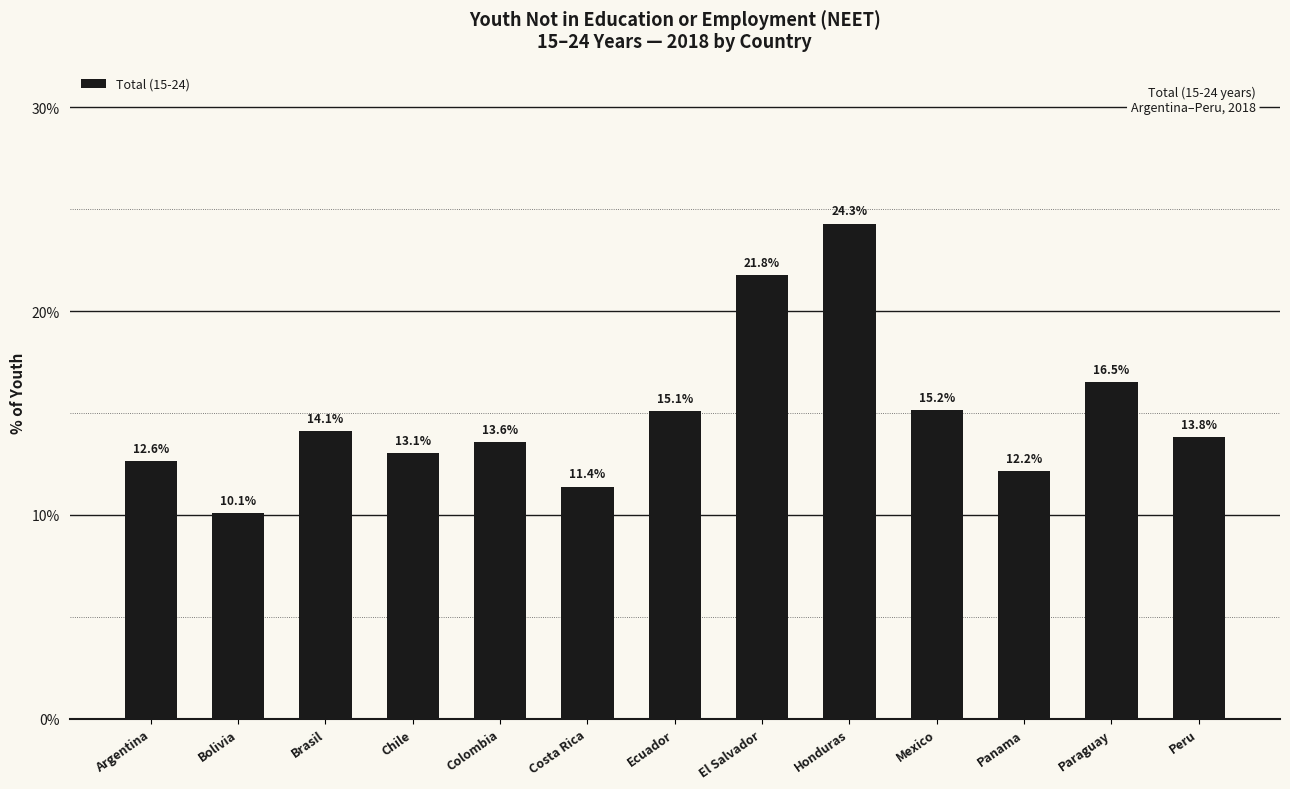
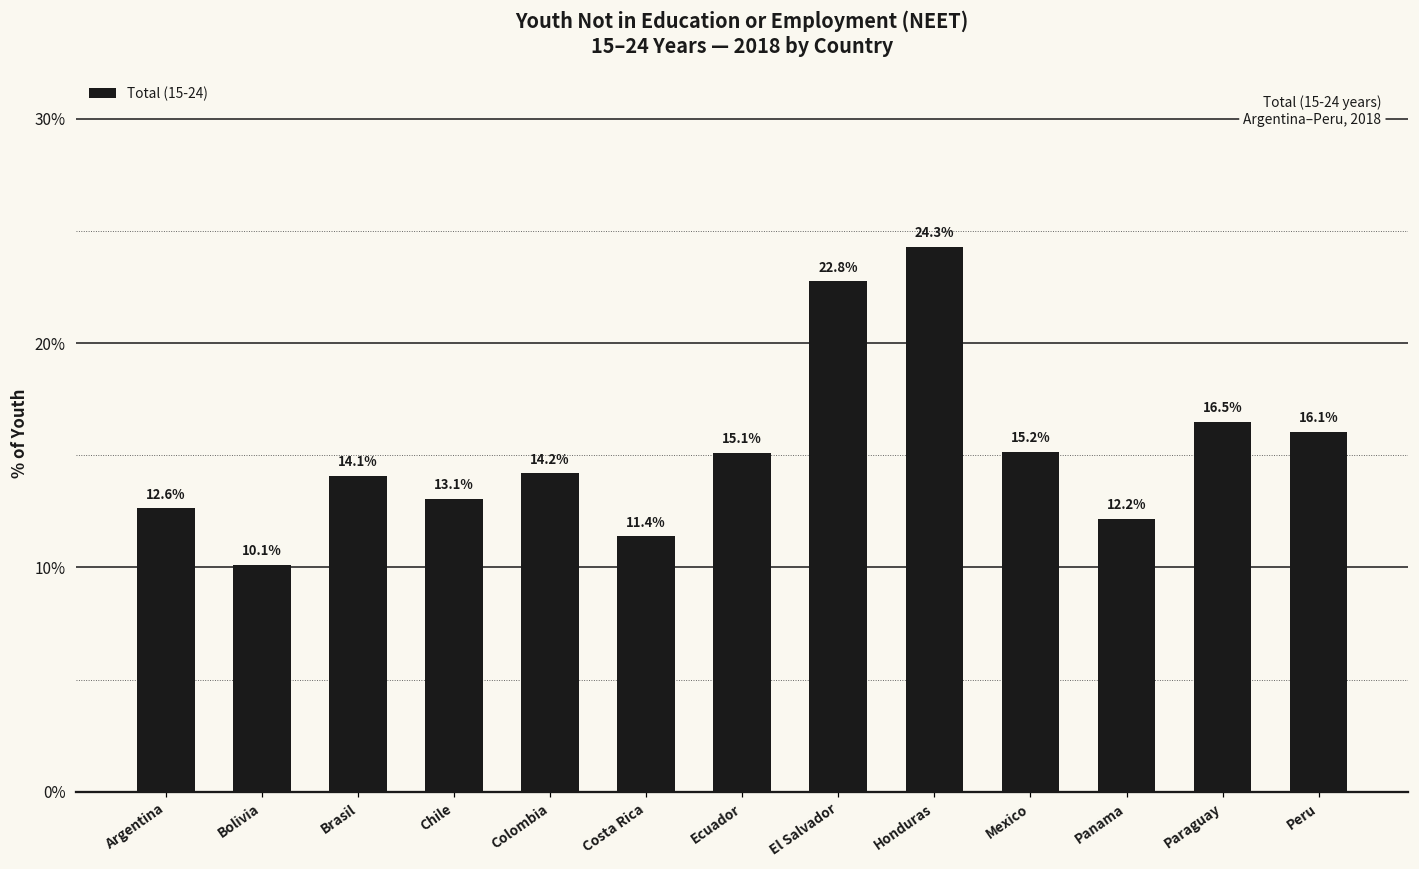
Colombia: 13.6% -> 14.2%
El Salvador: 21.8% -> 22.8%
Peru: 13.8% -> 16.1%
